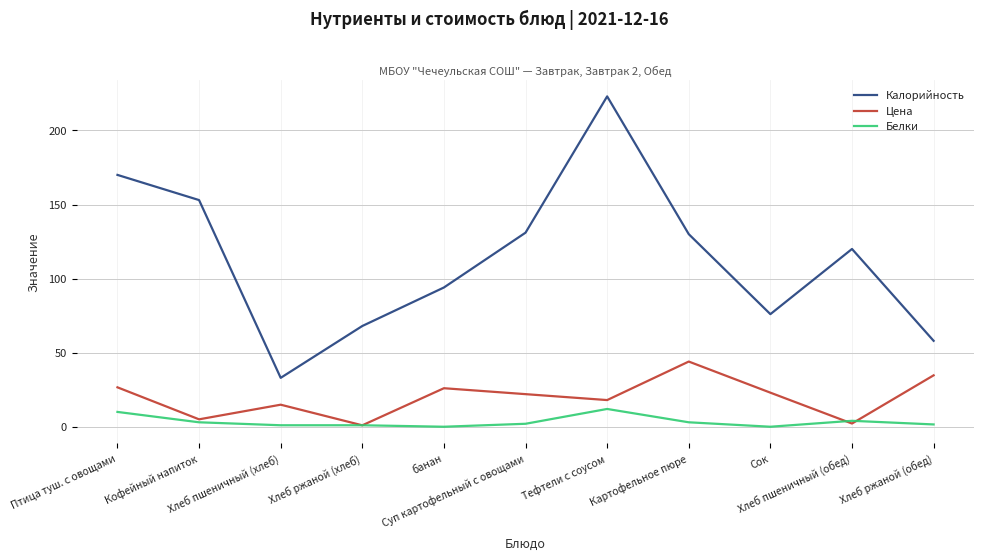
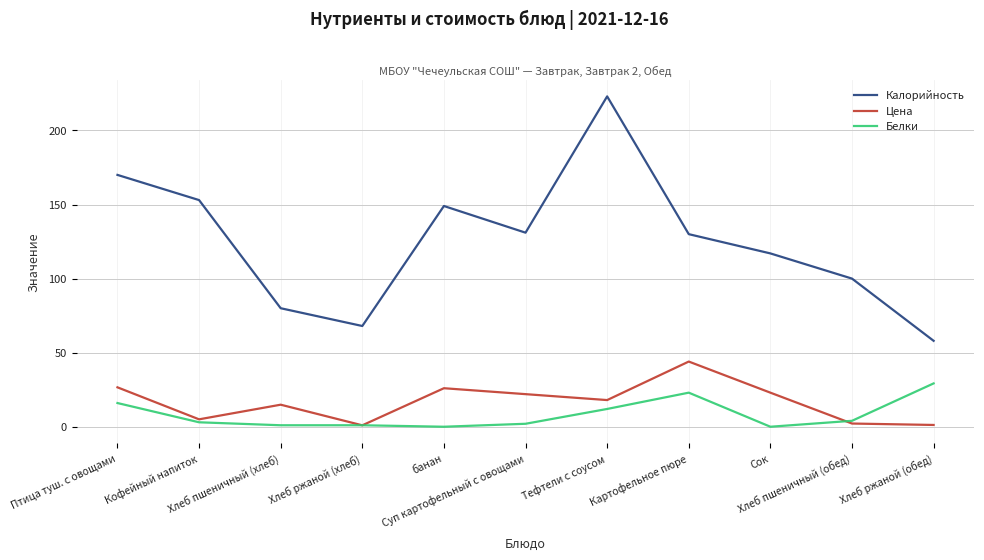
Белки, Птица туш. с овощами: 10 -> 16
Калорийность, Хлеб пшеничный (хлеб): 33 -> 80
Калорийность, банан: 94 -> 149
Белки, Картофельное пюре: 3 -> 23
Калорийность, Сок: 76 -> 117
Калорийность, Хлеб пшеничный (обед): 120 -> 100
Цена, Хлеб ржаной (обед): 35 -> 1
Белки, Хлеб ржаной (обед): 2 -> 29
